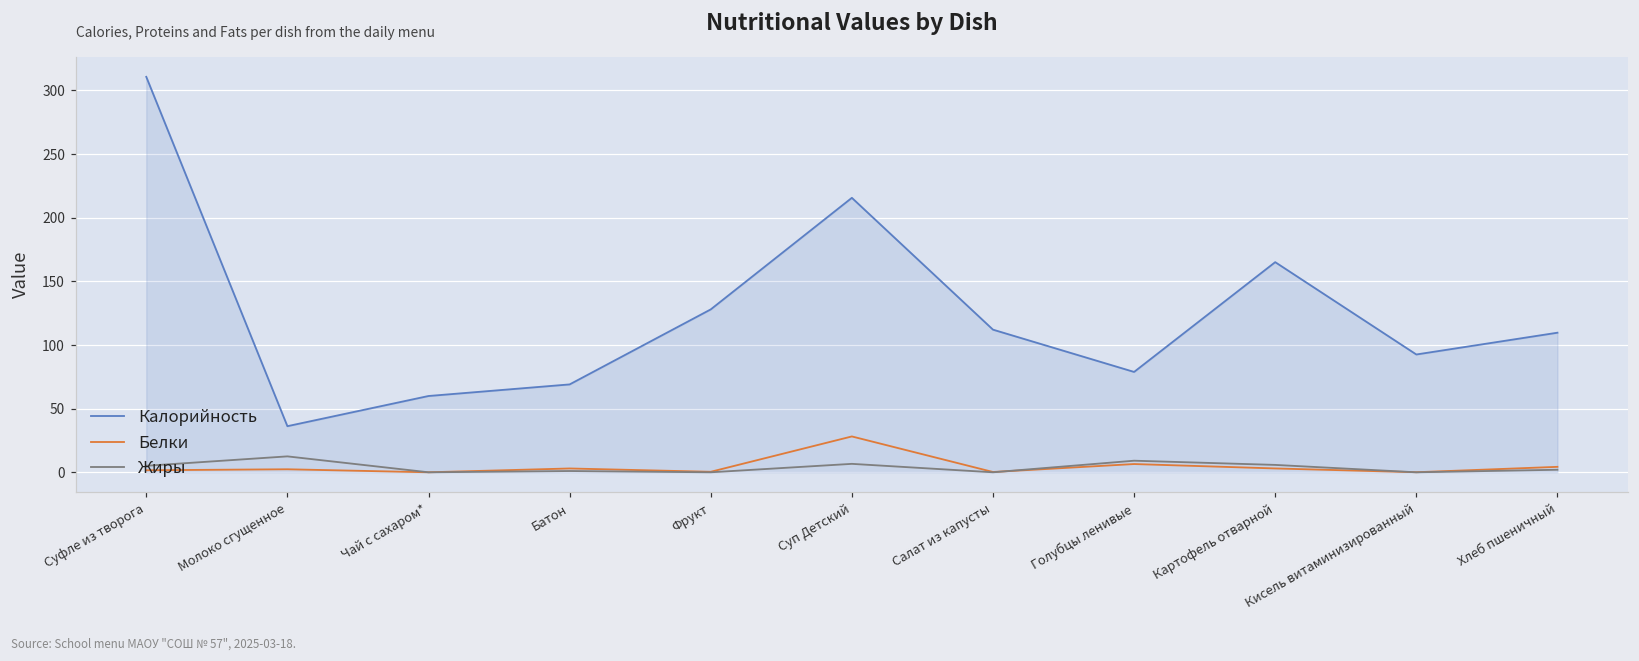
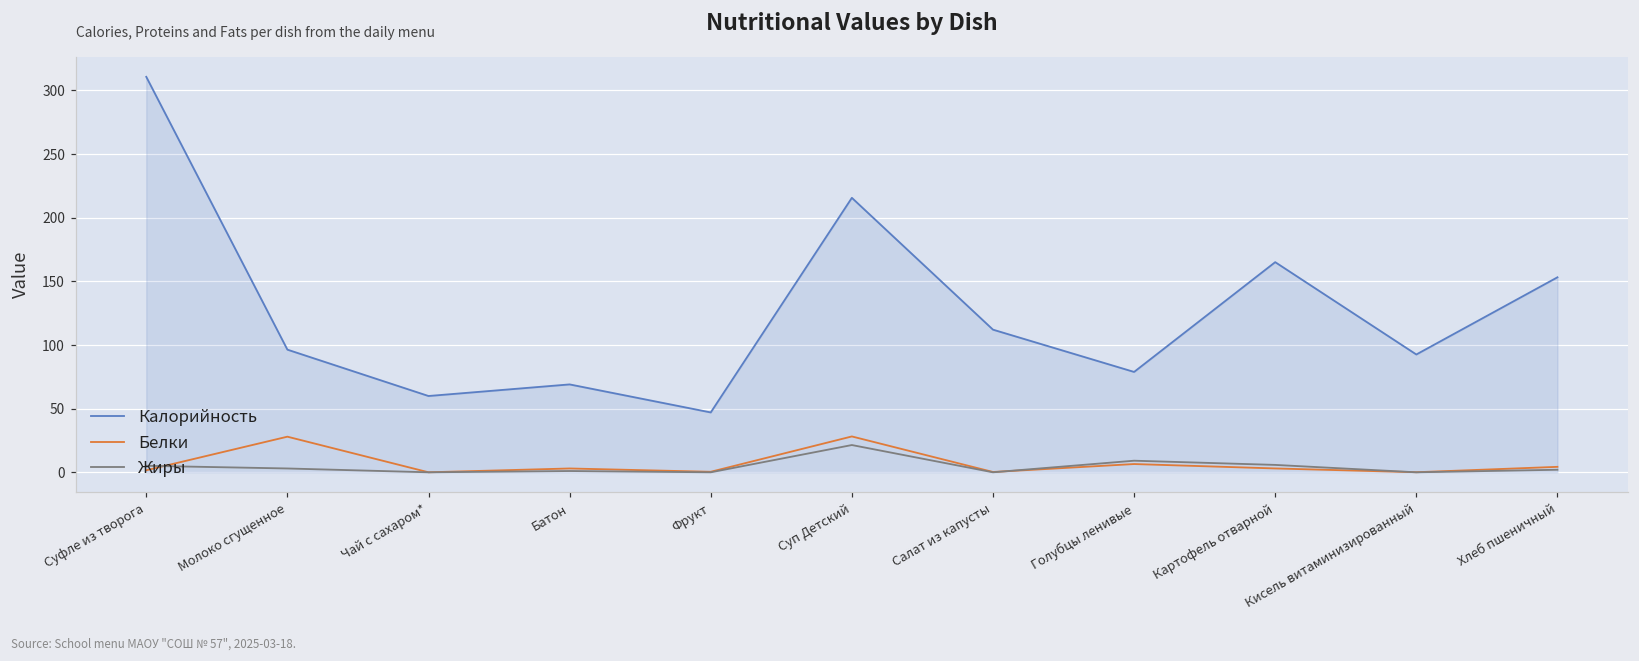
Калорийность, Молоко сгущенное: 36 -> 96
Белки, Молоко сгущенное: 2 -> 28
Жиры, Молоко сгущенное: 13 -> 3
Калорийность, Фрукт: 128 -> 47
Жиры, Суп Детский: 7 -> 21
Калорийность, Хлеб пшеничный: 110 -> 153
